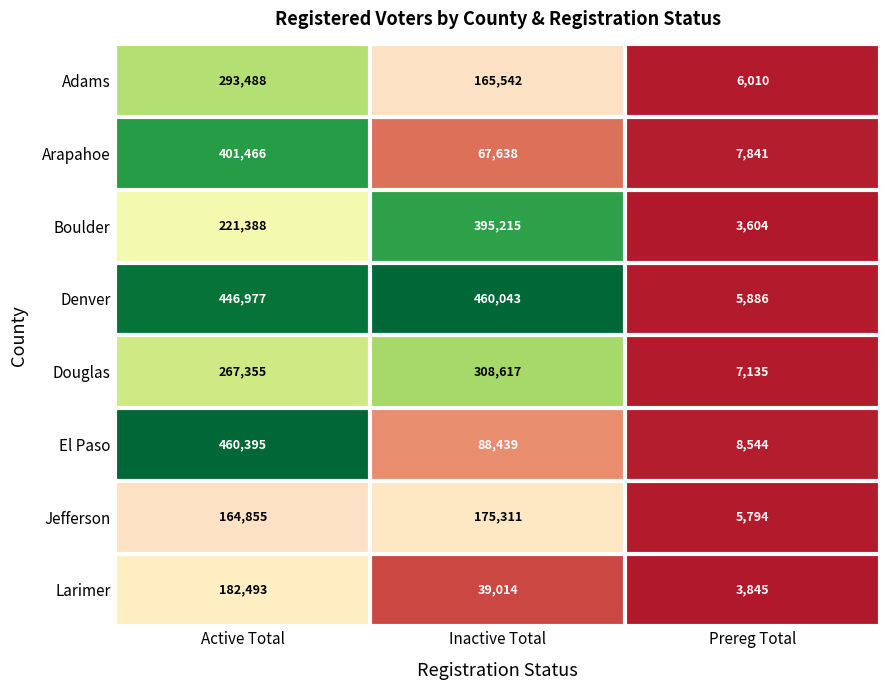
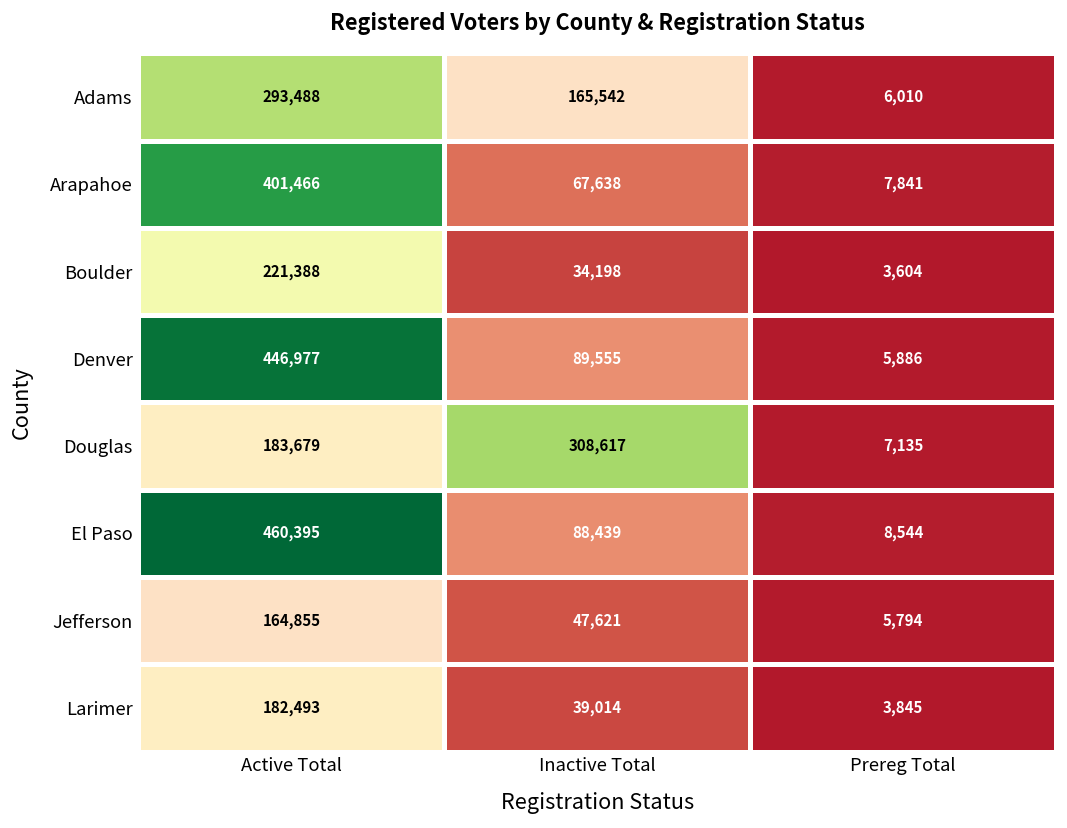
Boulder, Inactive Total: 395,215 -> 34,198
Denver, Inactive Total: 460,043 -> 89,555
Douglas, Active Total: 267,355 -> 183,679
Jefferson, Inactive Total: 175,311 -> 47,621
